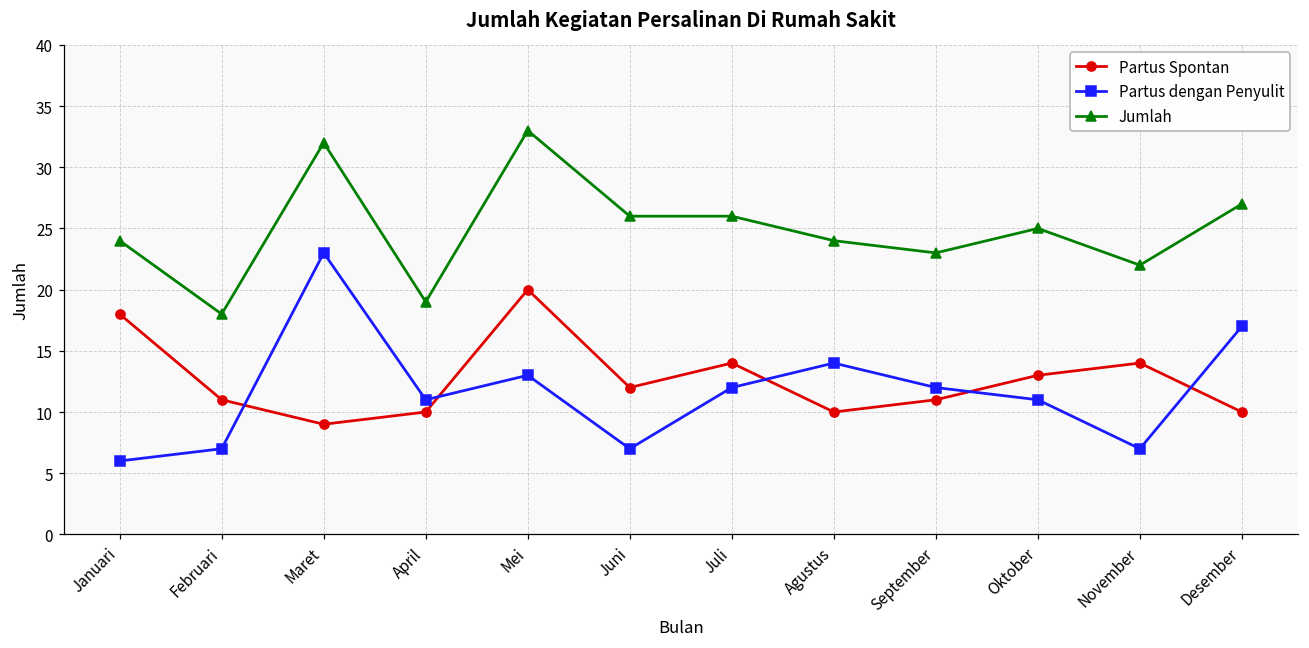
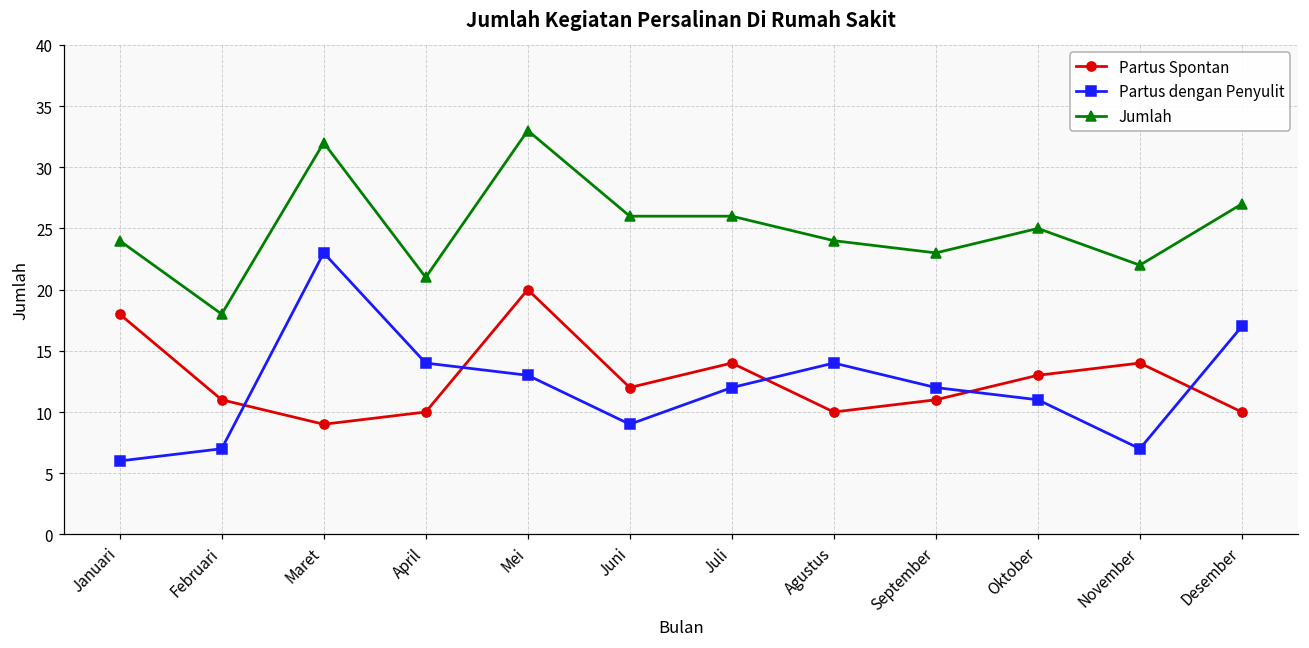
Partus dengan Penyulit, April: 11 -> 14
Jumlah, April: 19 -> 21
Partus dengan Penyulit, Juni: 7 -> 9
